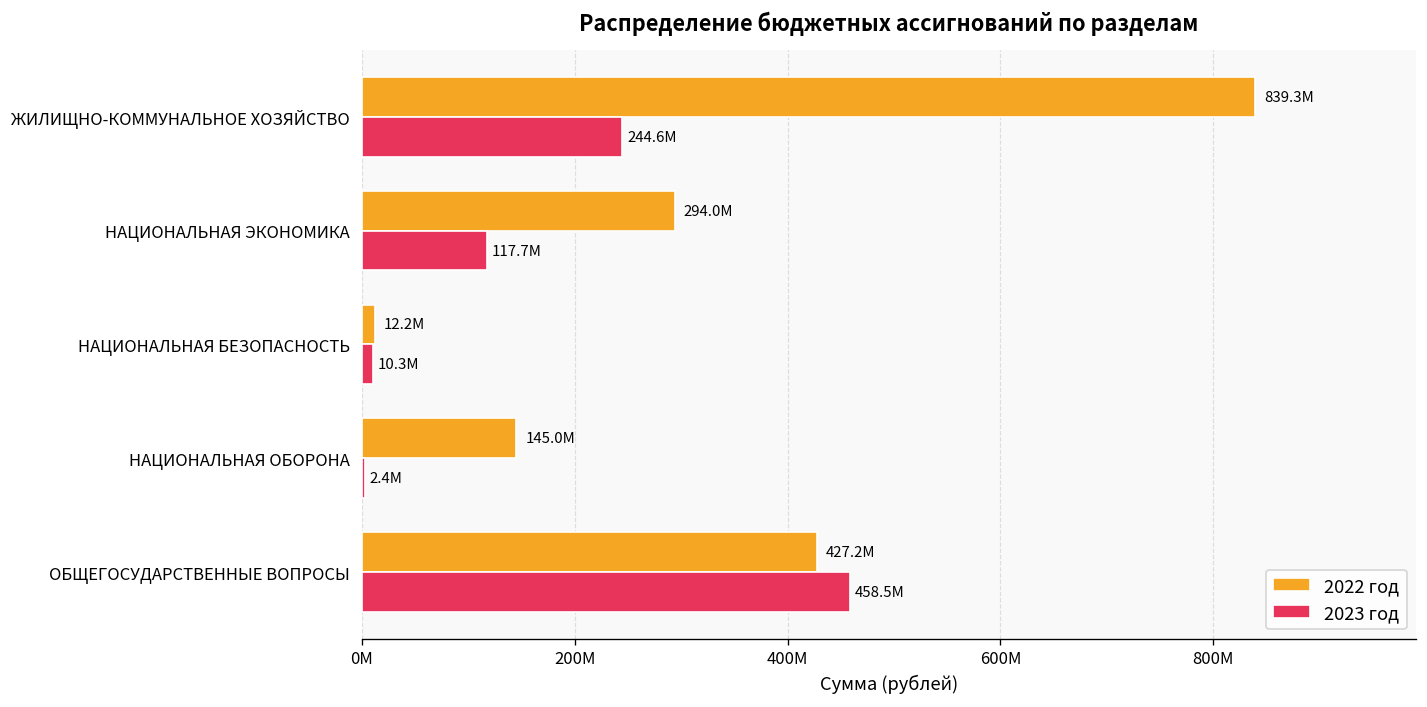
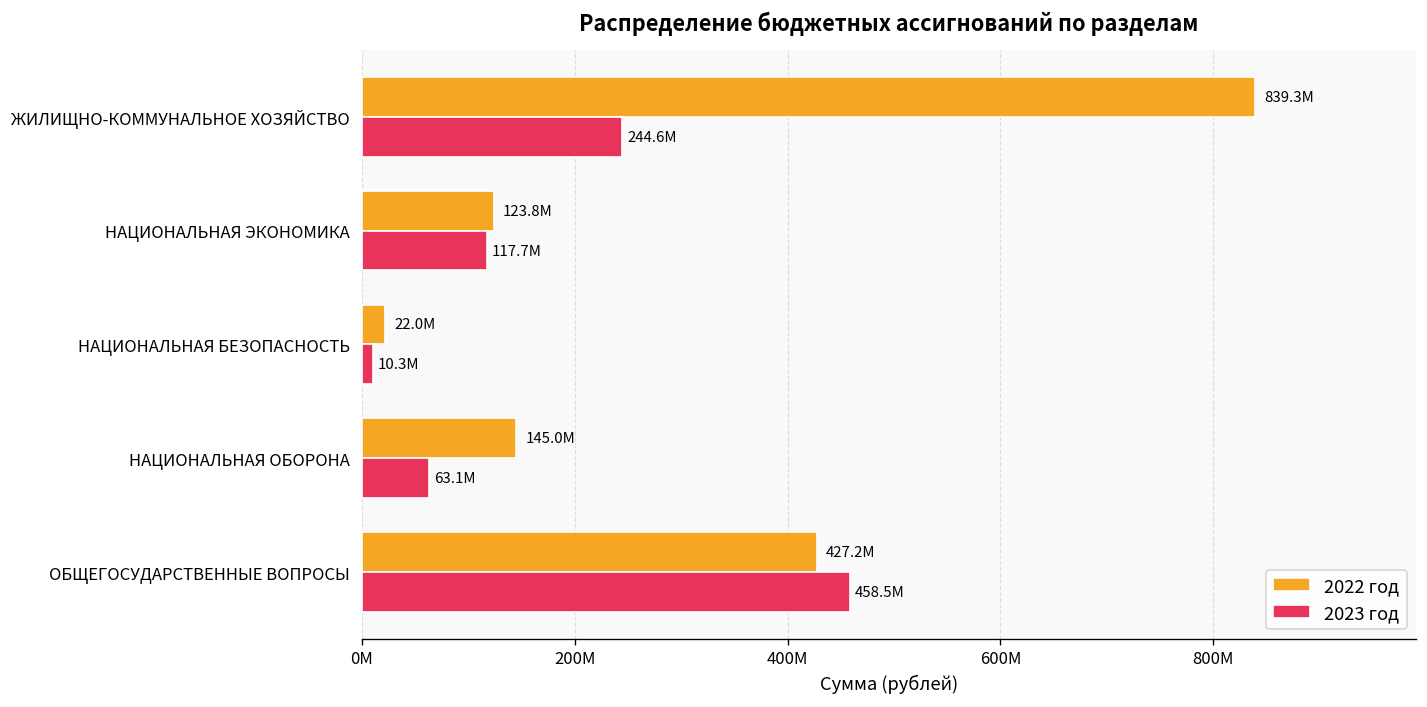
2022 год, НАЦИОНАЛЬНАЯ ЭКОНОМИКА: 294.0M -> 123.8M
2022 год, НАЦИОНАЛЬНАЯ БЕЗОПАСНОСТЬ: 12.2M -> 22.0M
2023 год, НАЦИОНАЛЬНАЯ ОБОРОНА: 2.4M -> 63.1M
